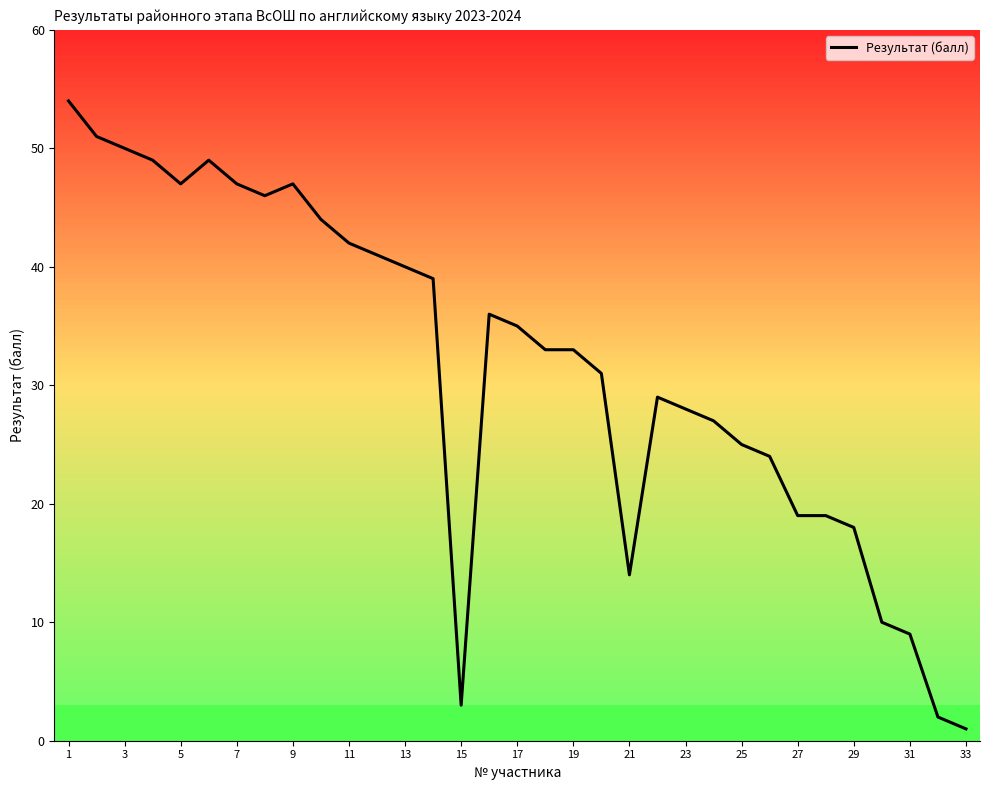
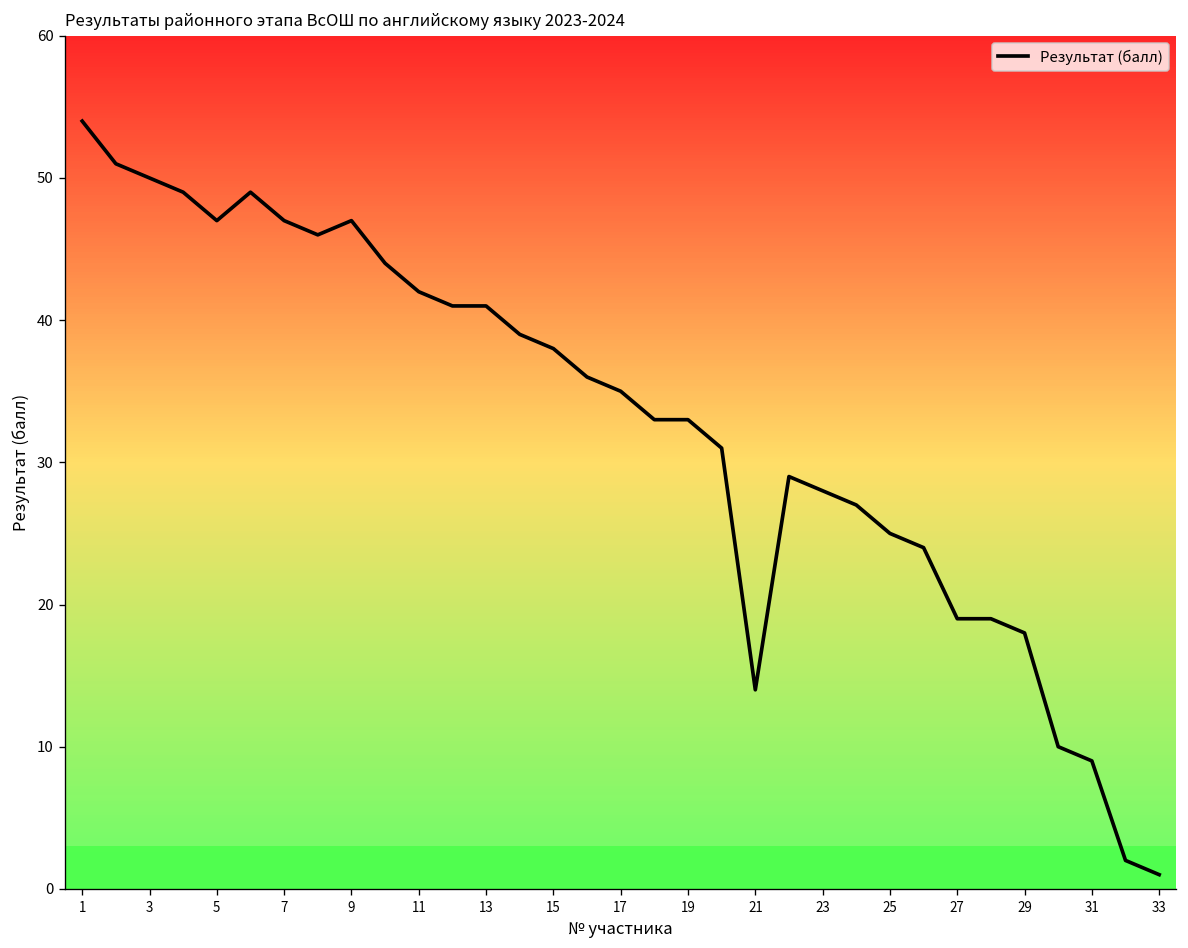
13: 40 -> 41
15: 3 -> 38
